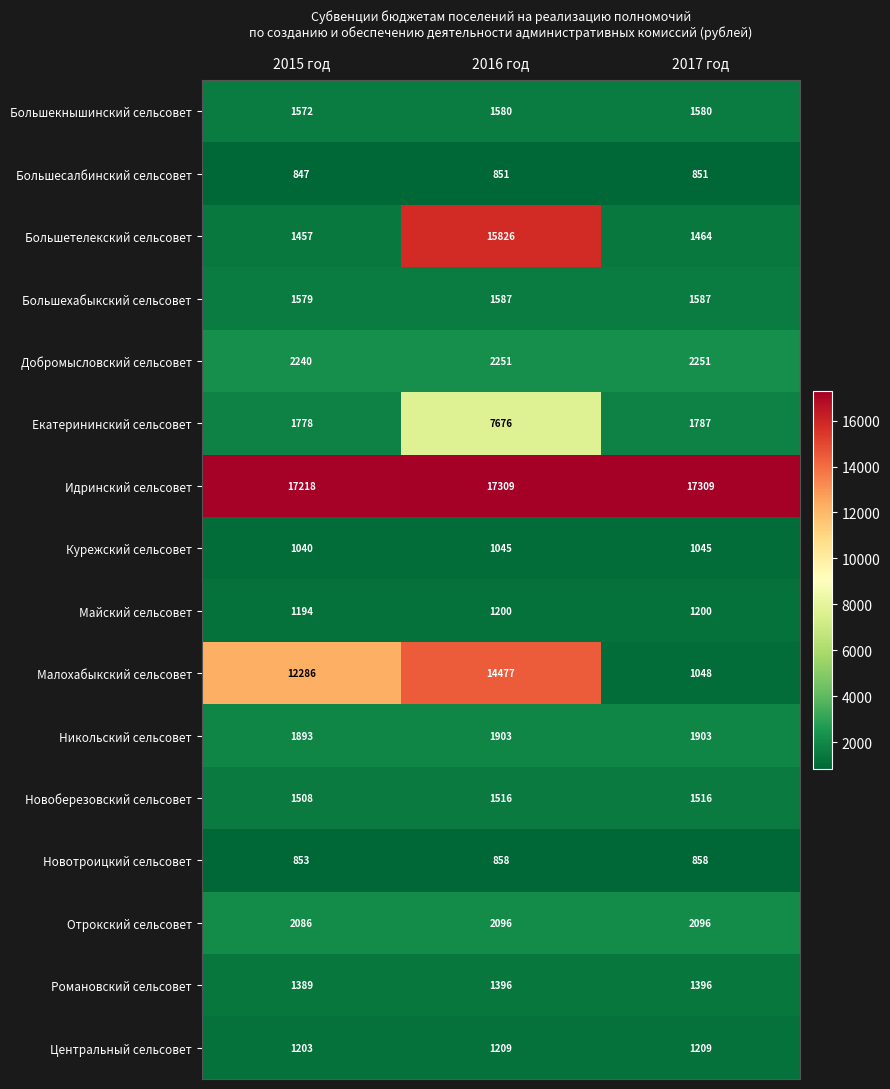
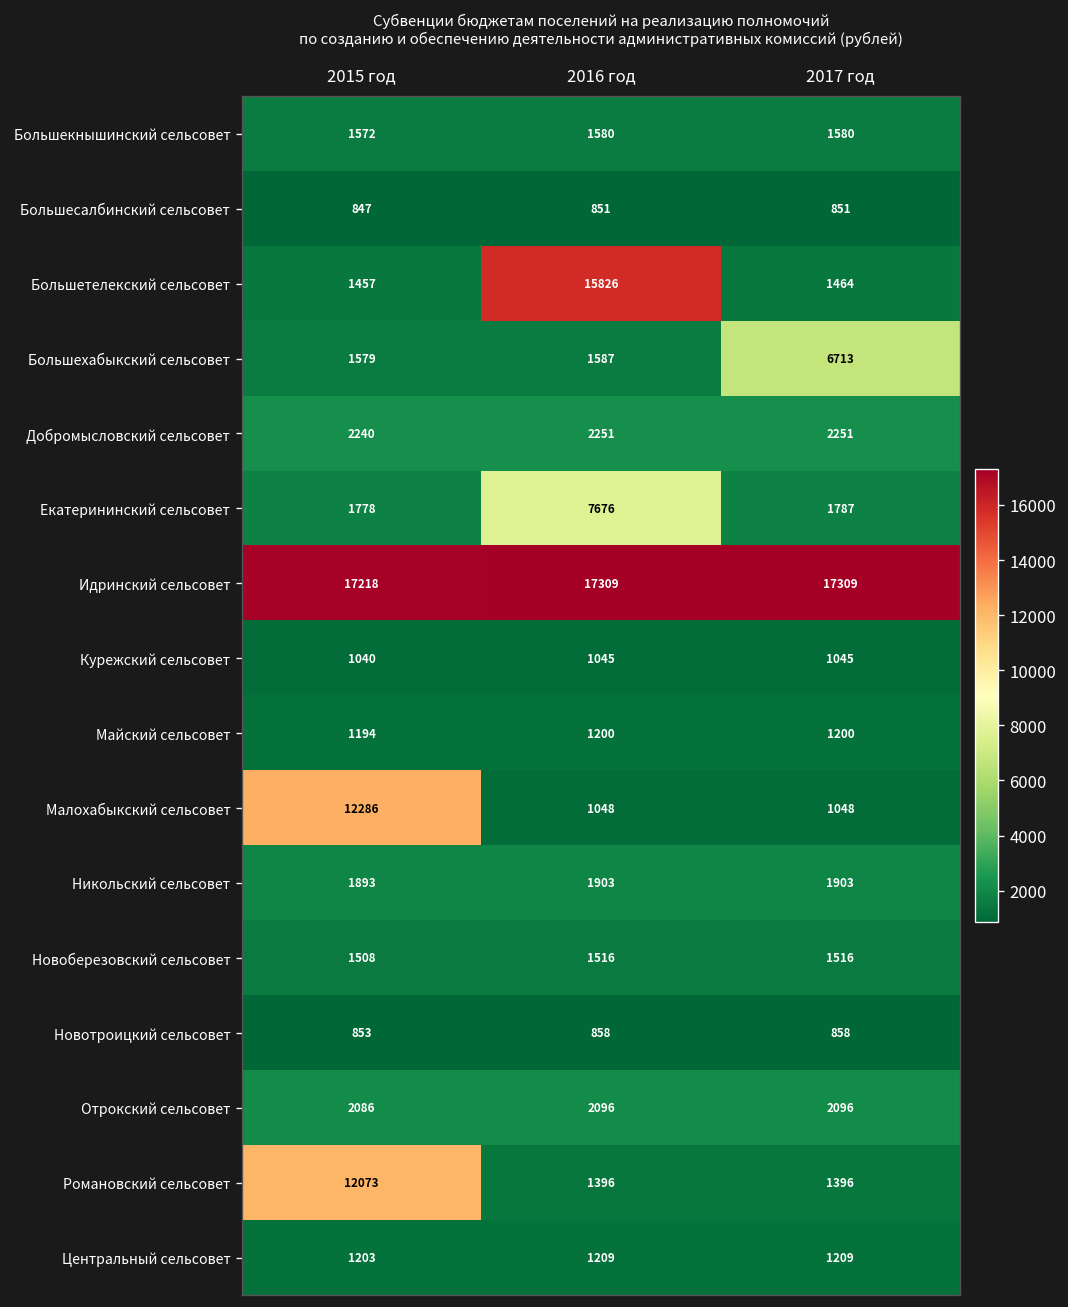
Большехабыкский сельсовет, 2017 год: 1587 -> 6713
Малохабыкский сельсовет, 2016 год: 14477 -> 1048
Романовский сельсовет, 2015 год: 1389 -> 12073
